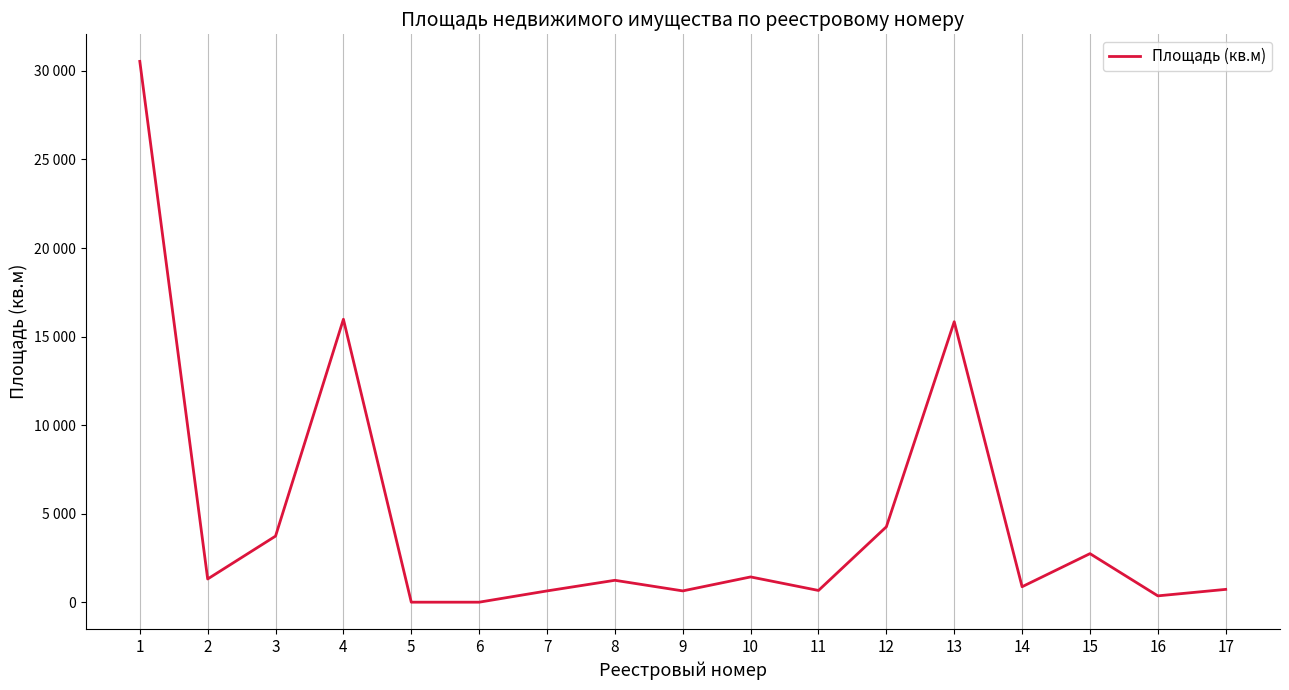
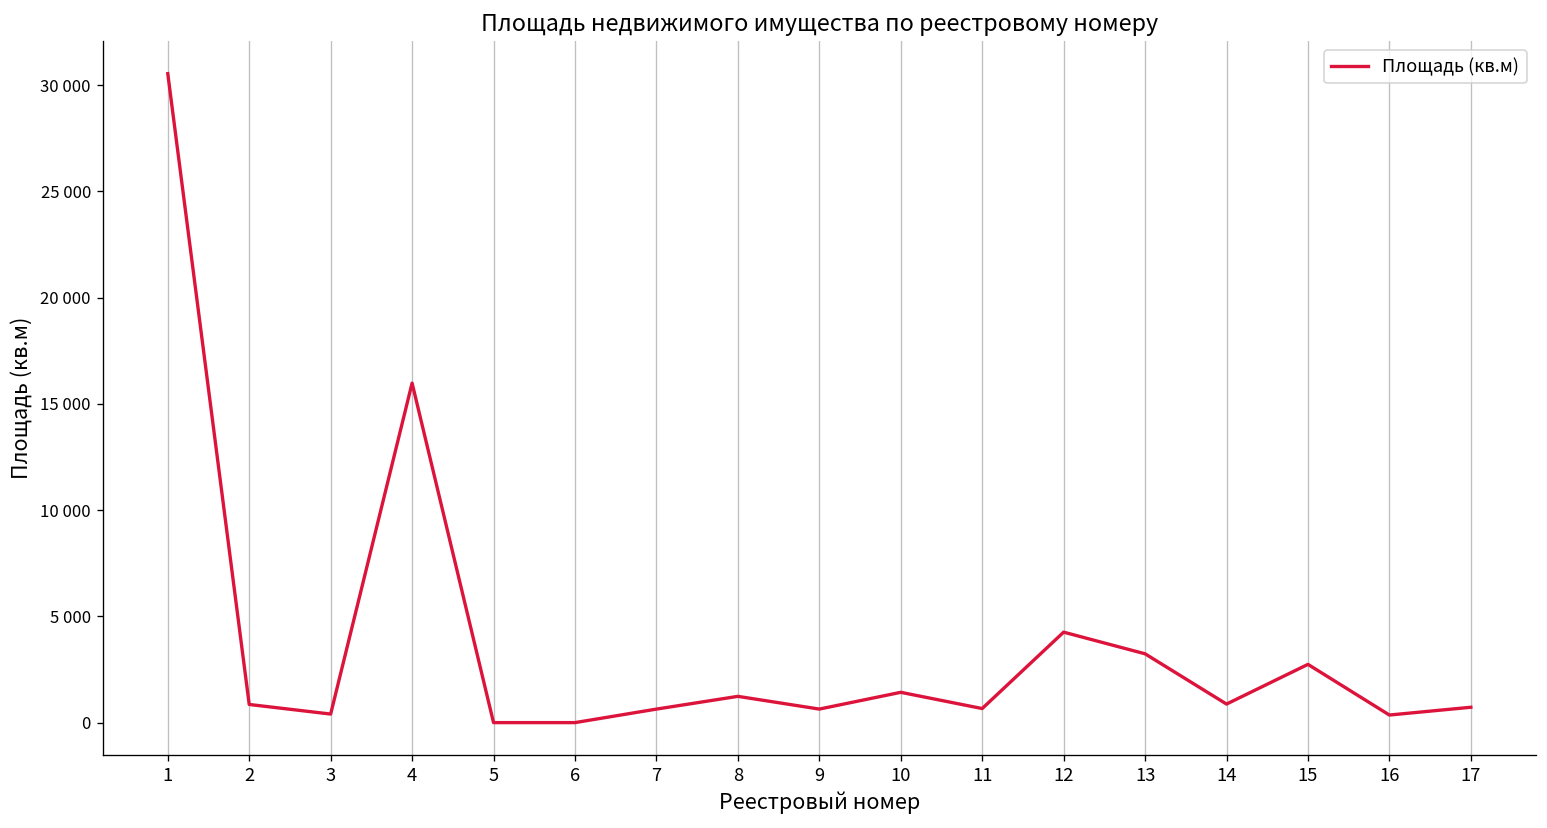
2: 1300 -> 900
3: 3700 -> 400
13: 15800 -> 3200
